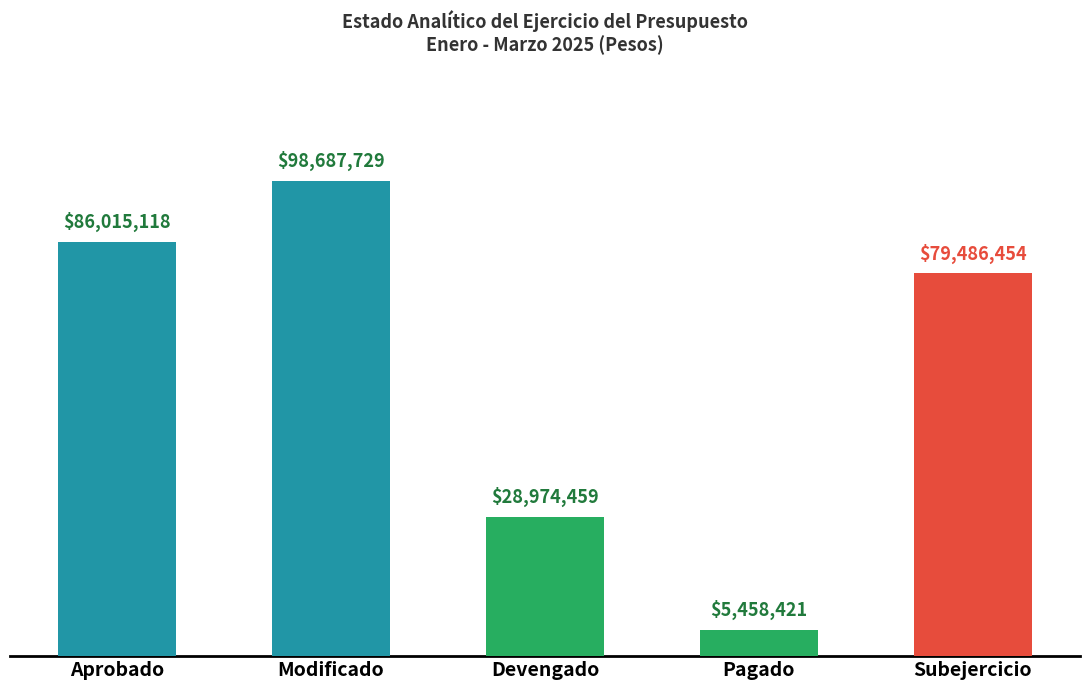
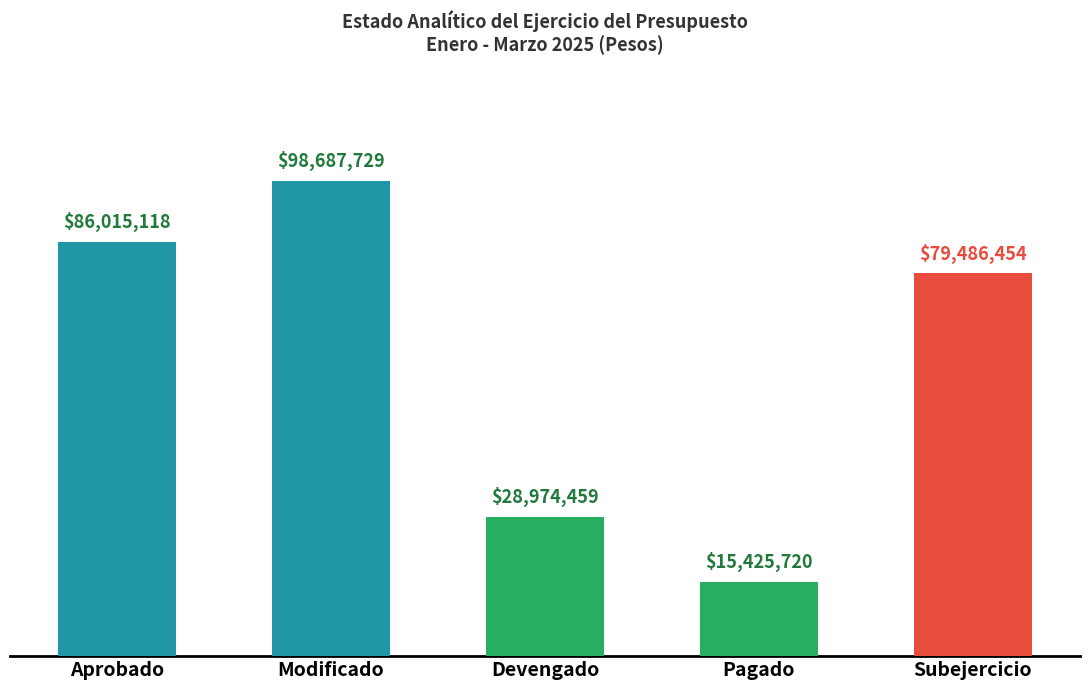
Pagado: $5,458,421 -> $15,425,720
